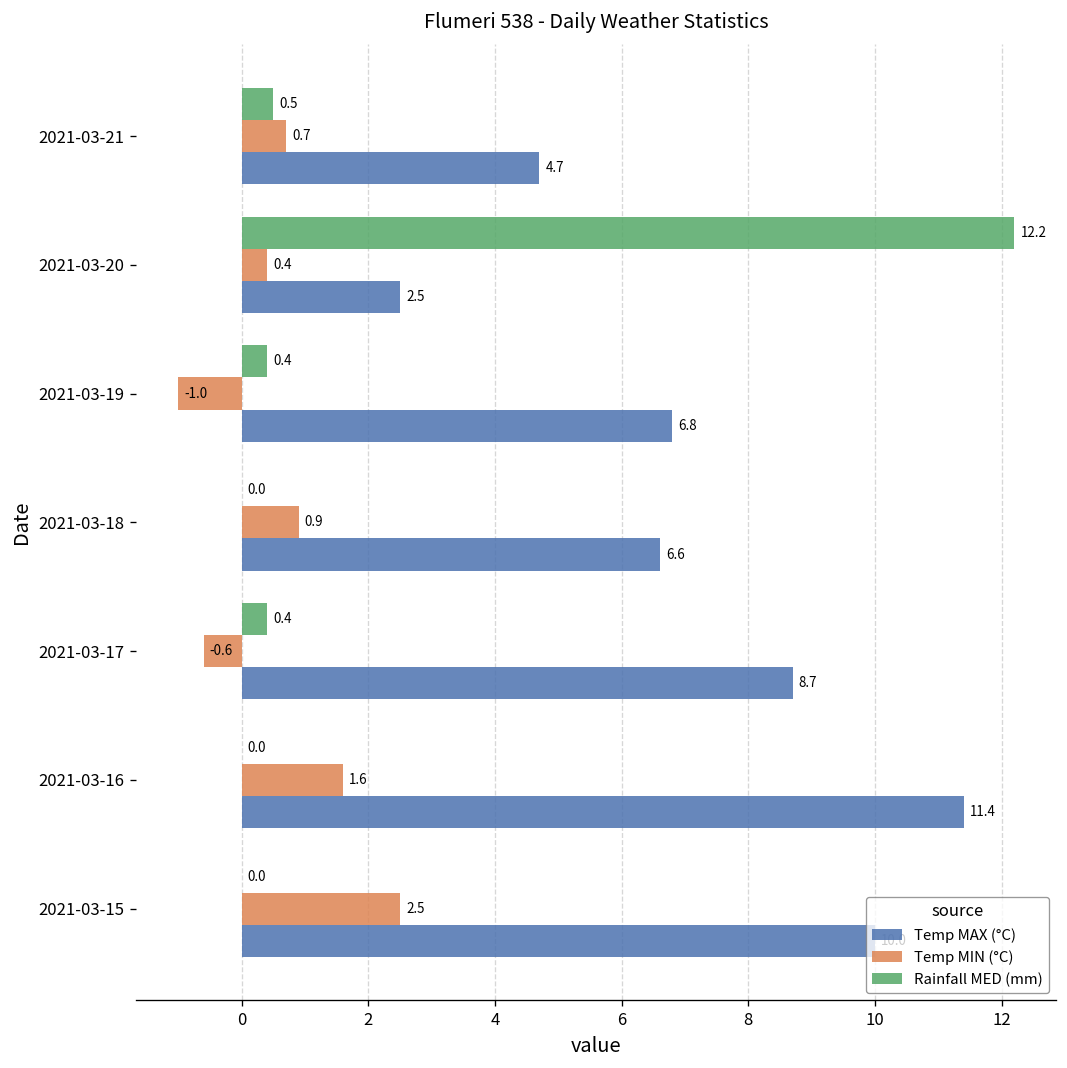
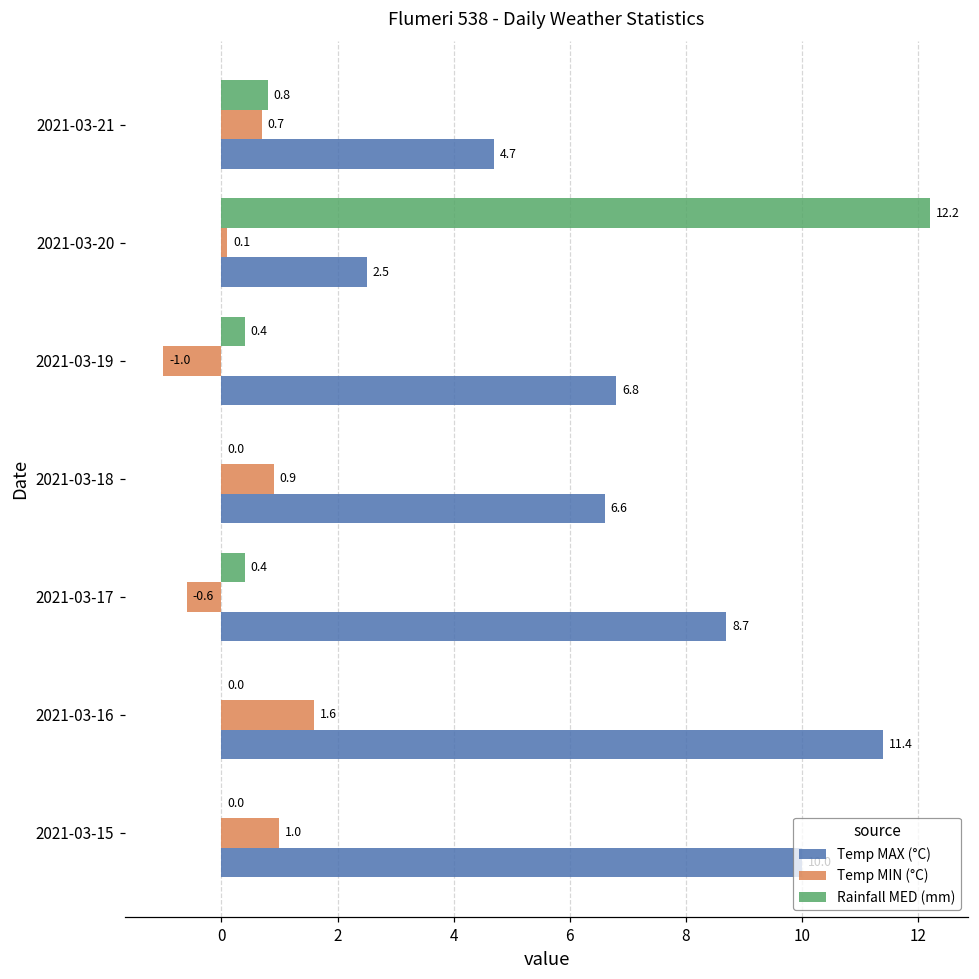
Rainfall MED (mm), 2021-03-21: 0.5 -> 0.8
Temp MIN (°C), 2021-03-20: 0.4 -> 0.1
Temp MIN (°C), 2021-03-15: 2.5 -> 1.0
